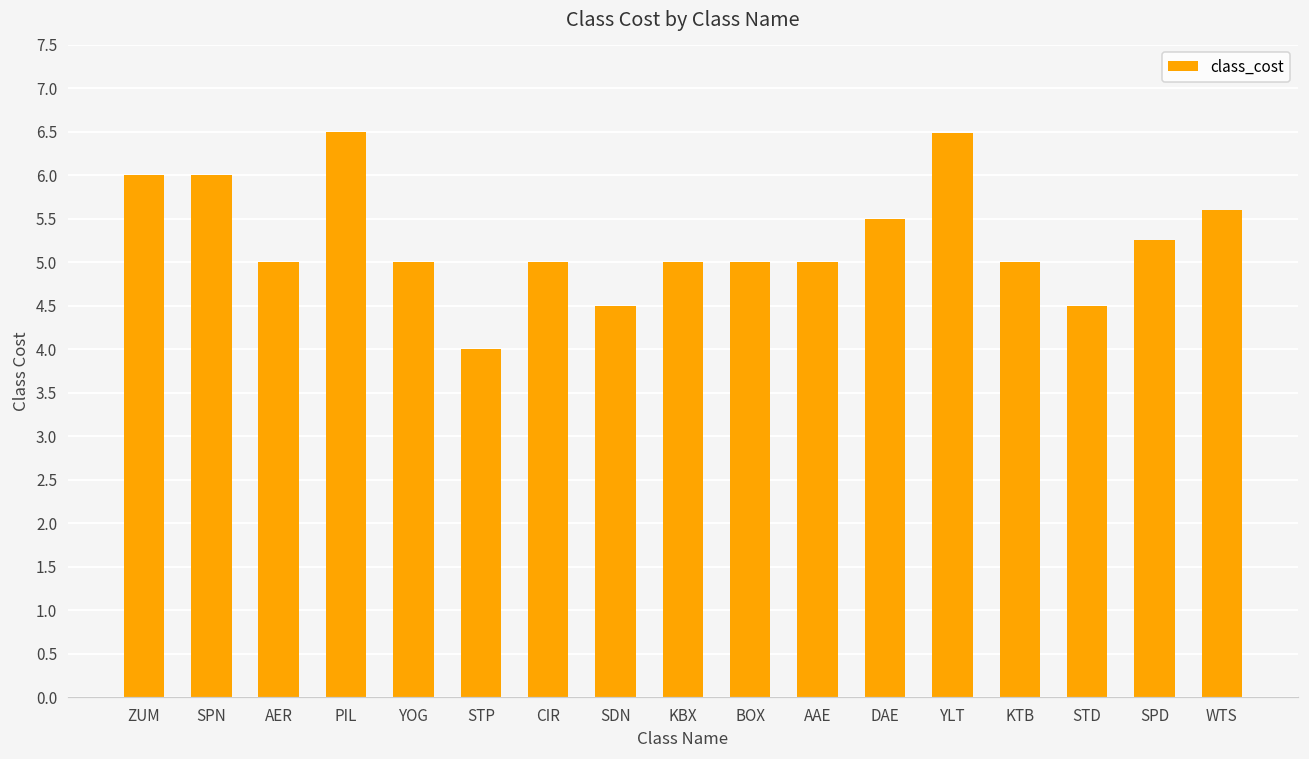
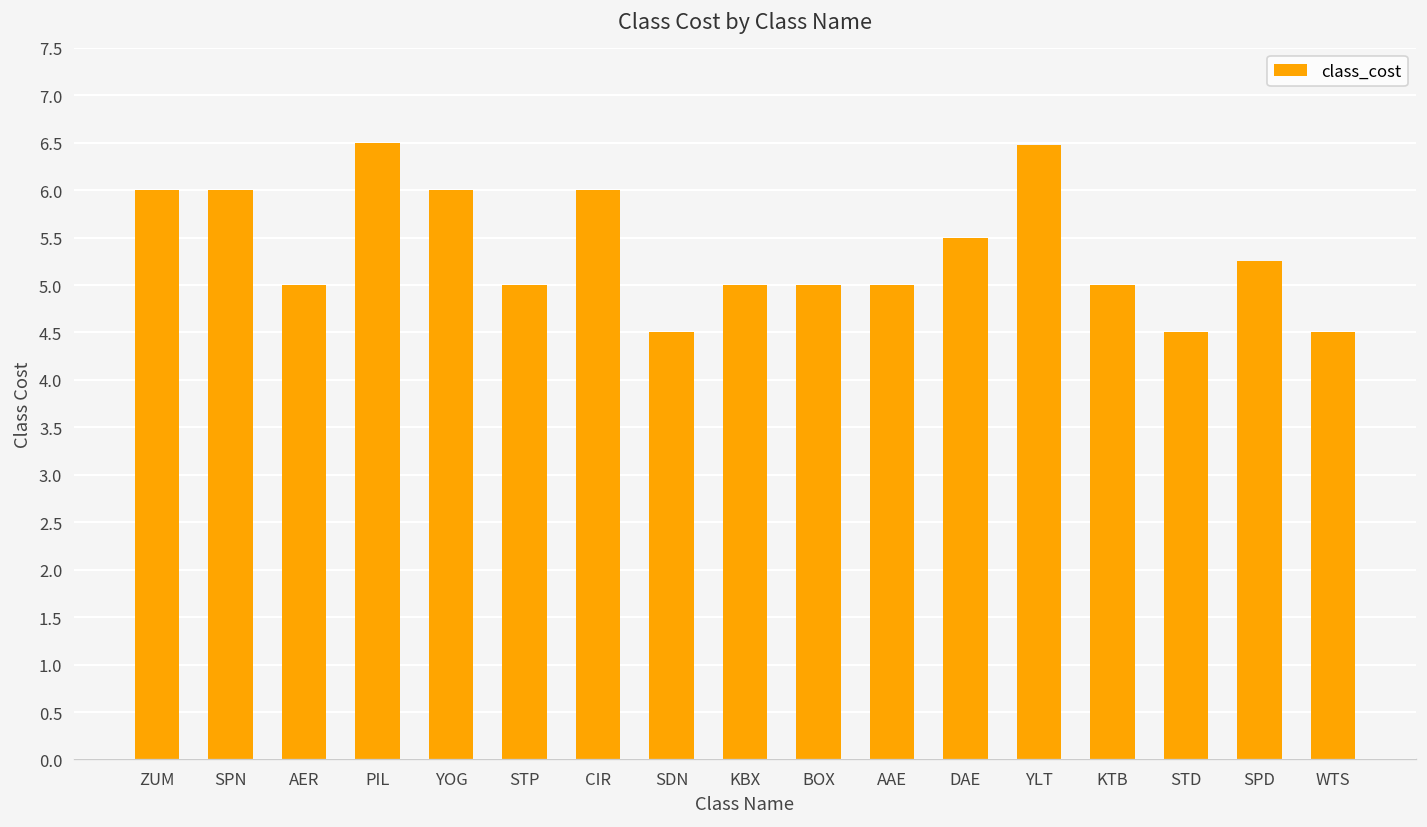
YOG: 5 -> 6
STP: 4 -> 5
CIR: 5 -> 6
WTS: 5.6 -> 4.5
